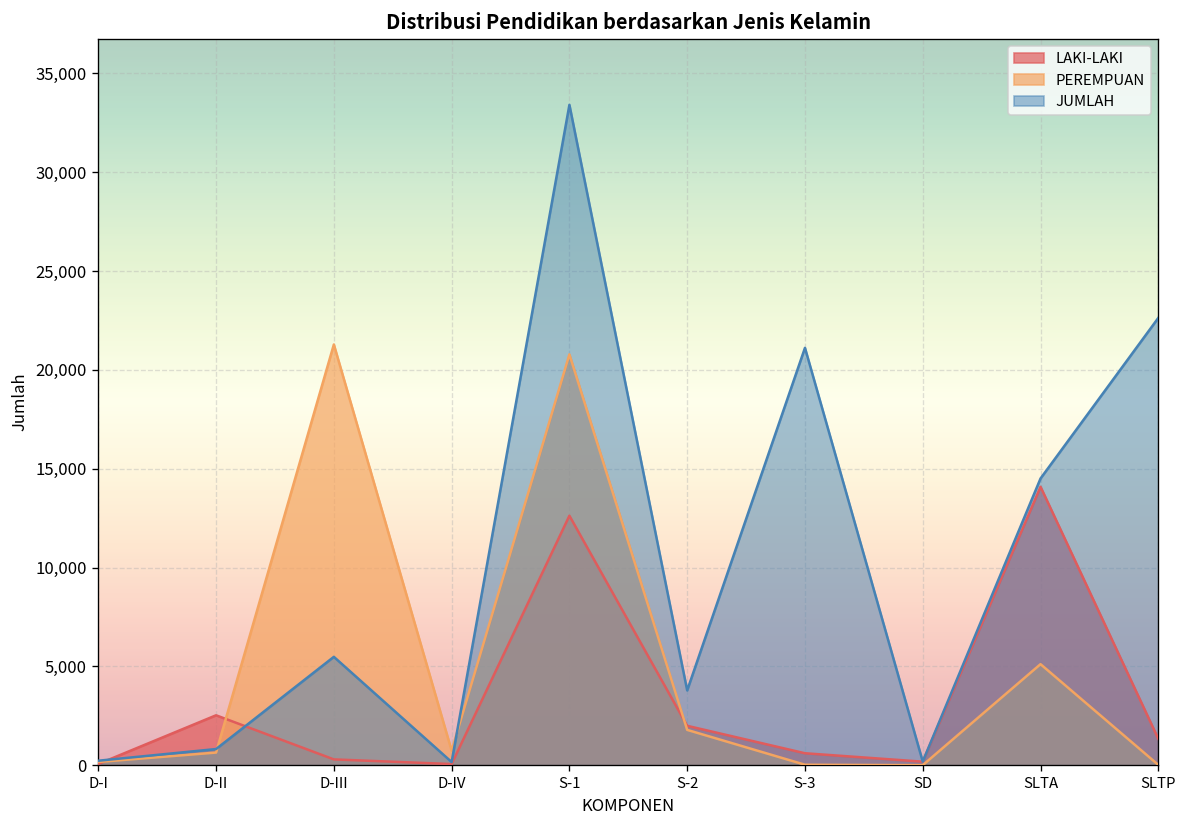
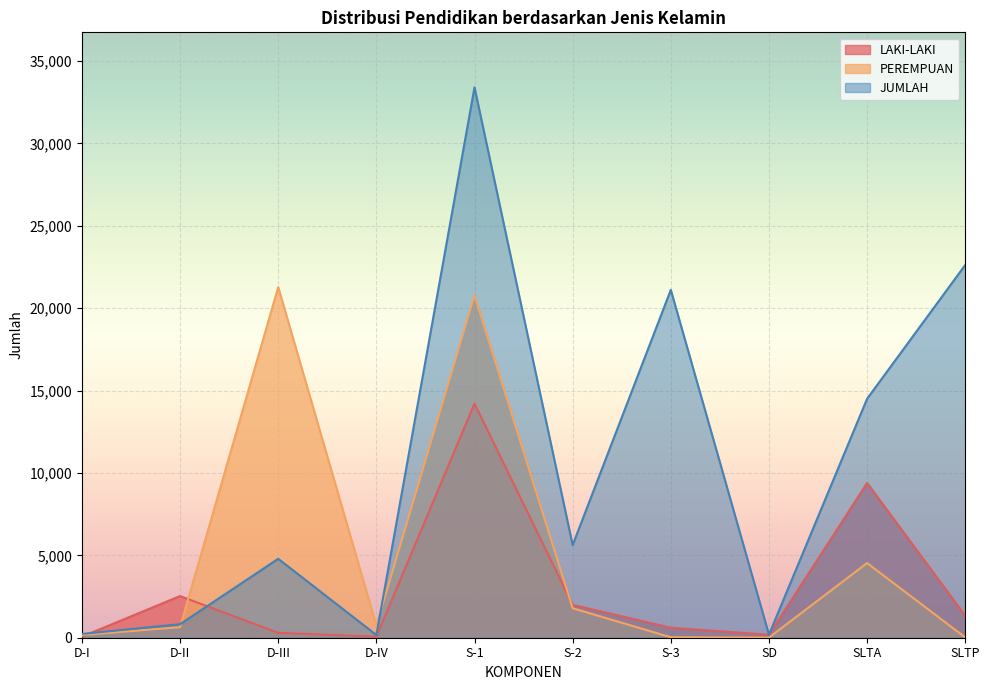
JUMLAH, D-III: 5,500 -> 4,800
LAKI-LAKI, S-1: 12,600 -> 14,200
JUMLAH, S-2: 3,800 -> 5,600
LAKI-LAKI, SLTA: 14,100 -> 9,400
PEREMPUAN, SLTA: 5,100 -> 4,500
